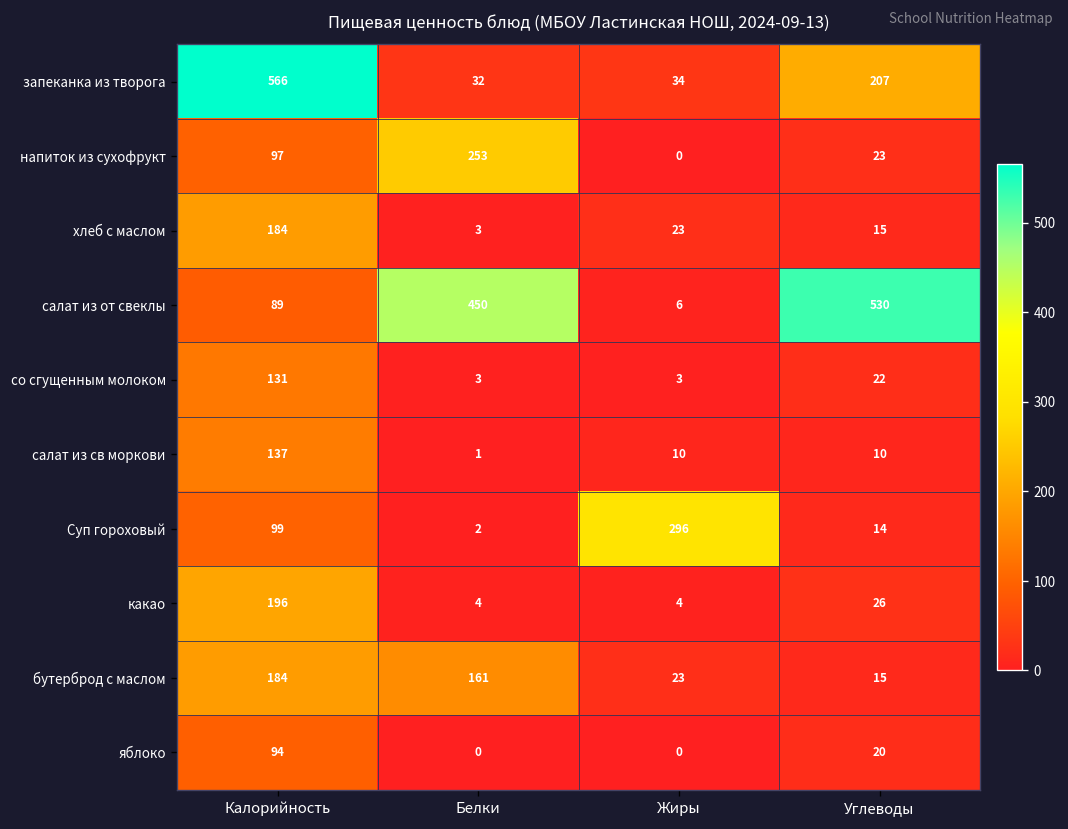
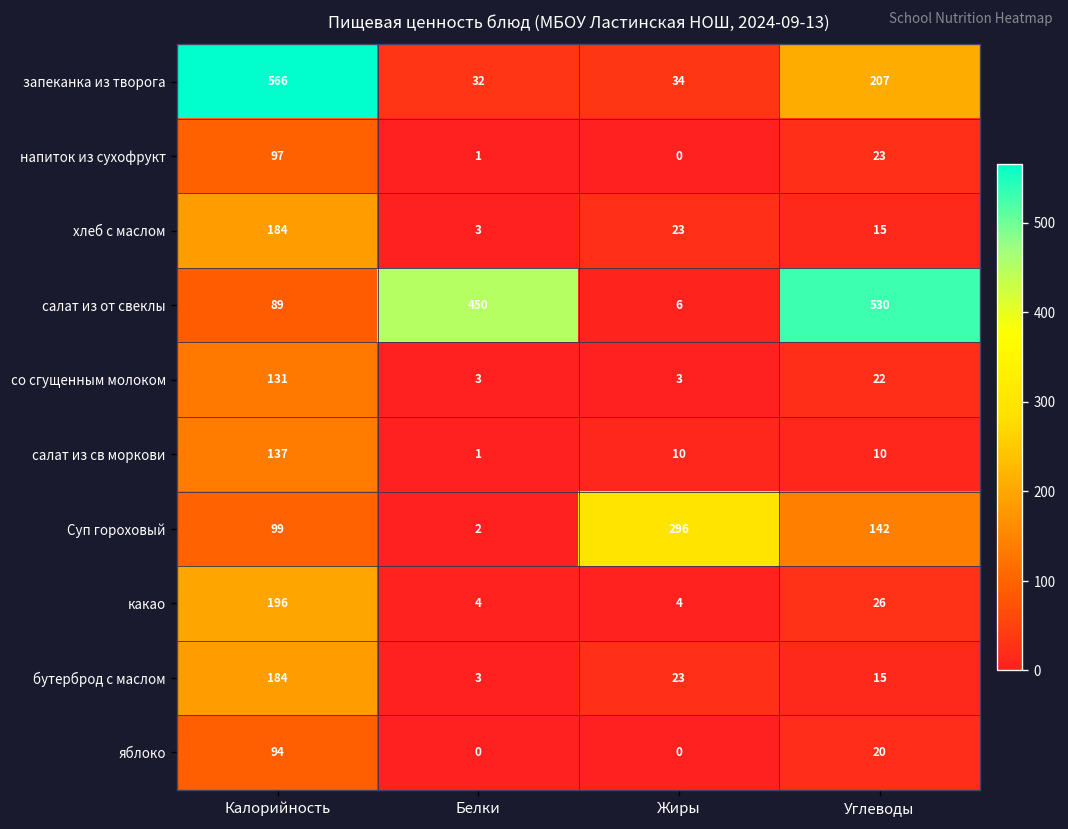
напиток из сухофрукт, Белки: 253 -> 1
Суп гороховый, Углеводы: 14 -> 142
бутерброд с маслом, Белки: 161 -> 3
